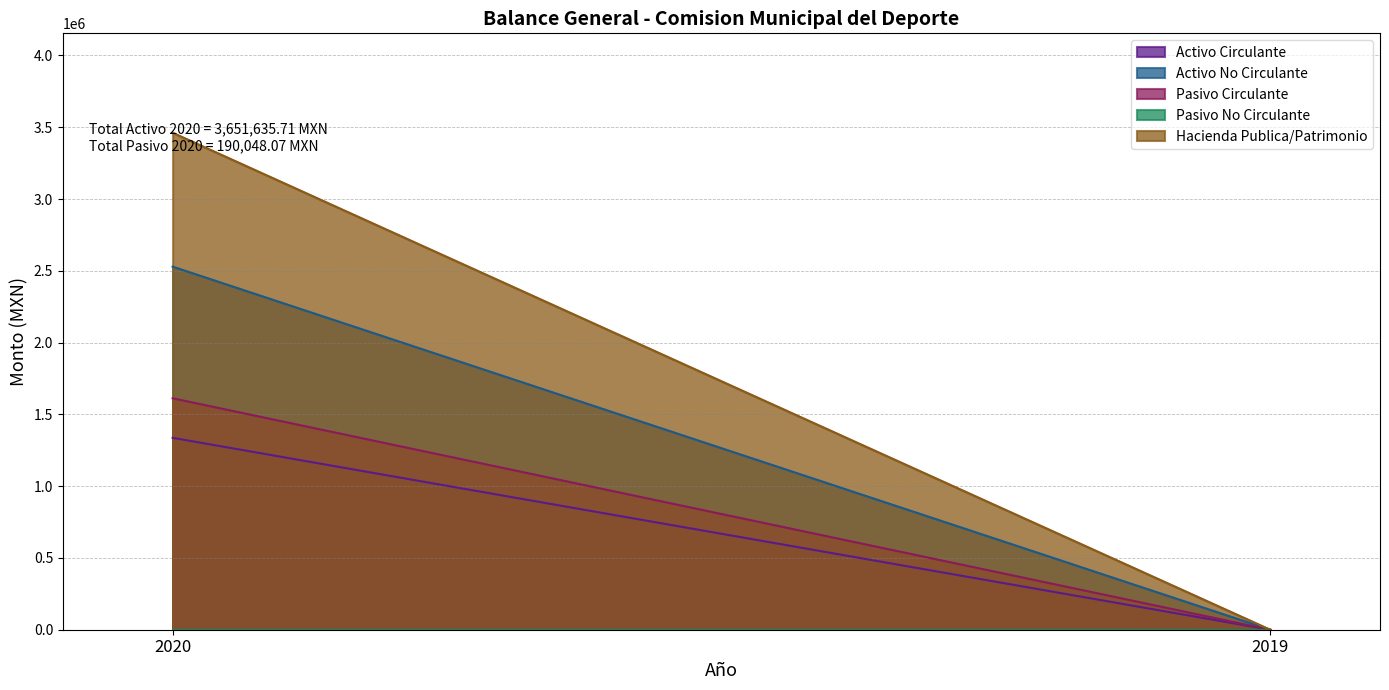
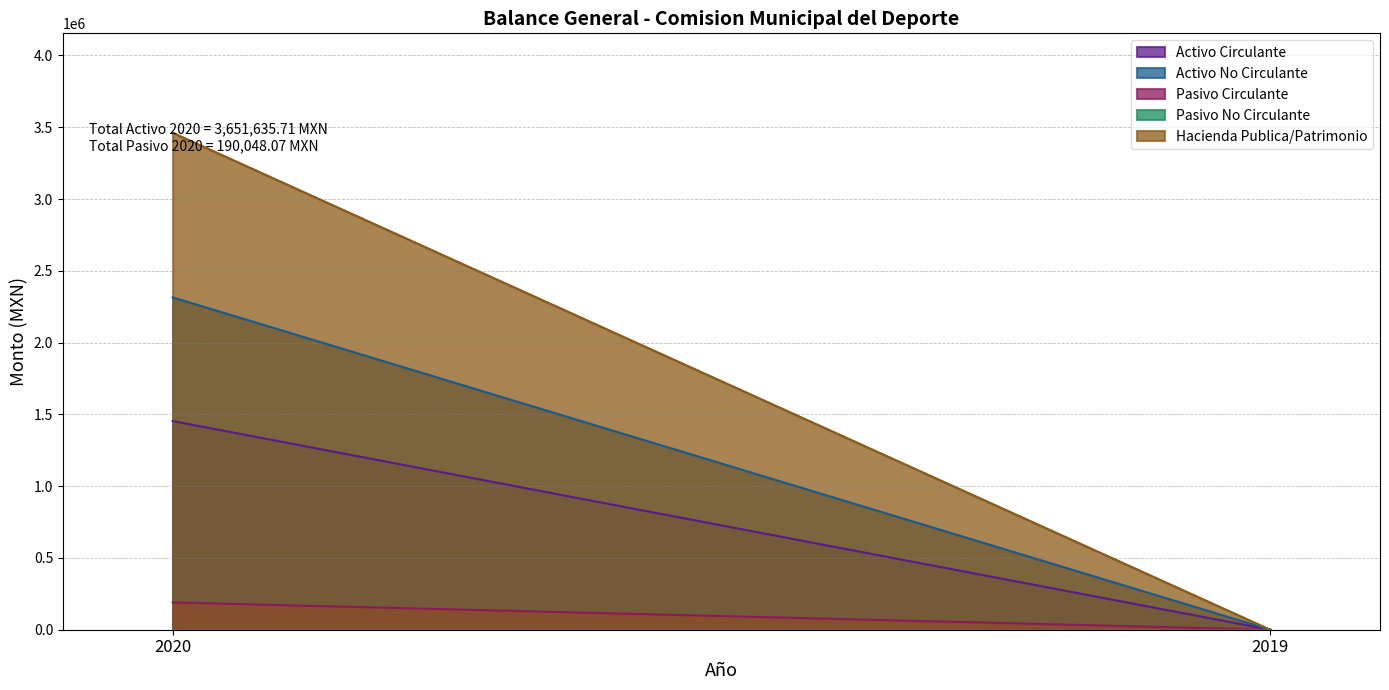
Activo Circulante, 2020: 1340000 -> 1450000
Activo No Circulante, 2020: 2530000 -> 2310000
Pasivo Circulante, 2020: 1610000 -> 190000
